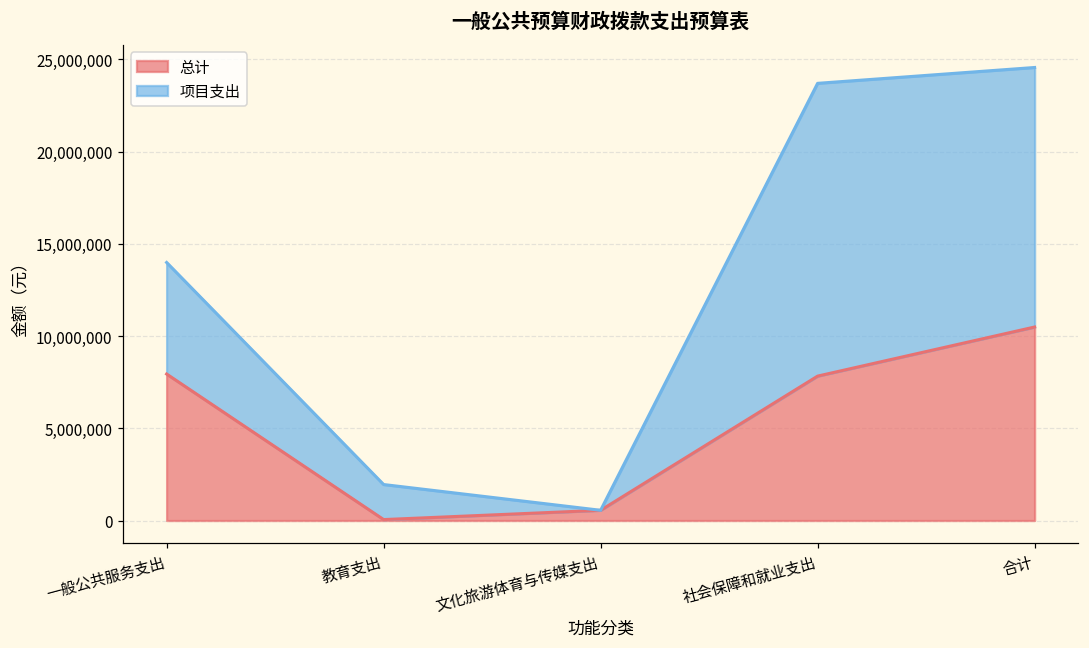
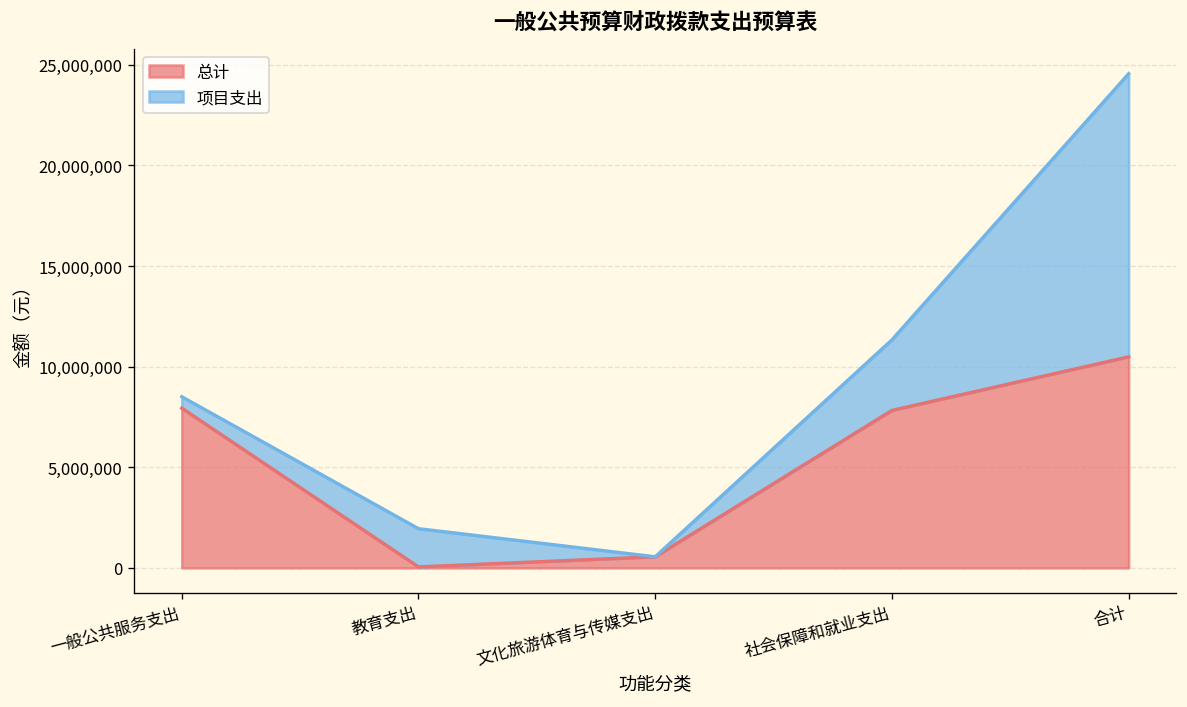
项目支出, 一般公共服务支出: 6,000,000 -> 600,000
项目支出, 社会保障和就业支出: 15,900,000 -> 3,500,000
